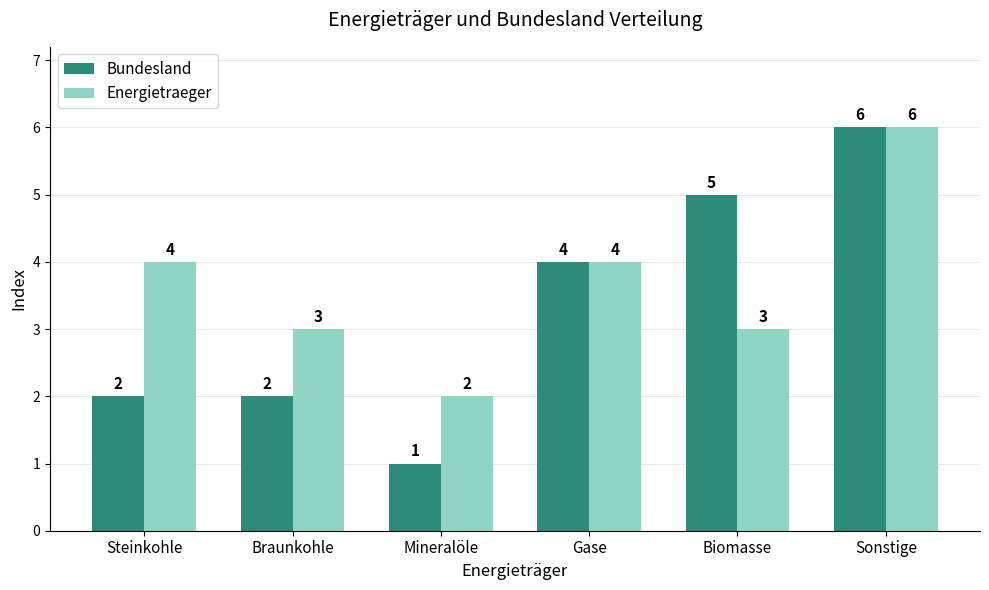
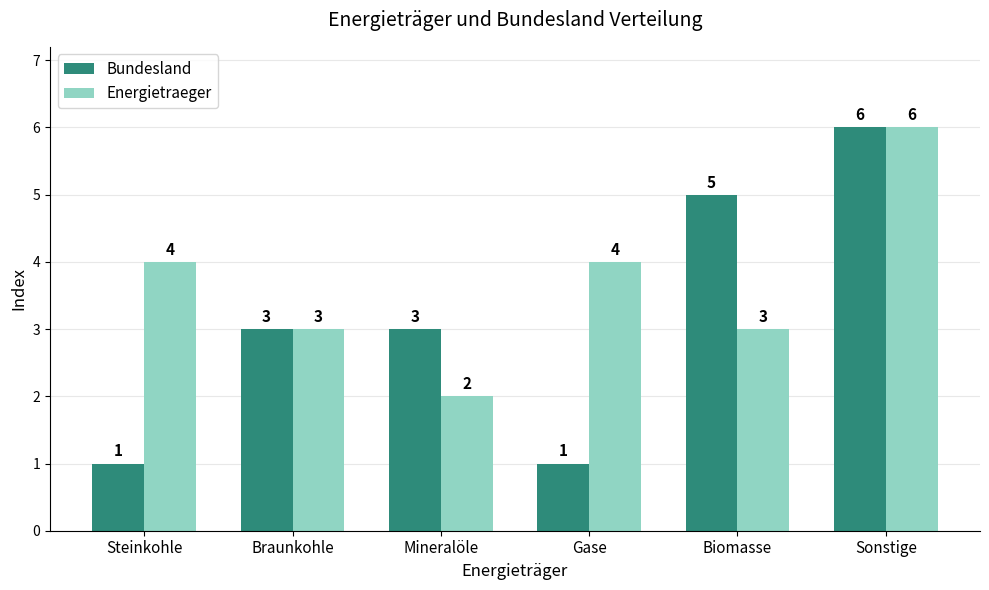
Bundesland, Steinkohle: 2 -> 1
Bundesland, Braunkohle: 2 -> 3
Bundesland, Mineralöle: 1 -> 3
Bundesland, Gase: 4 -> 1
